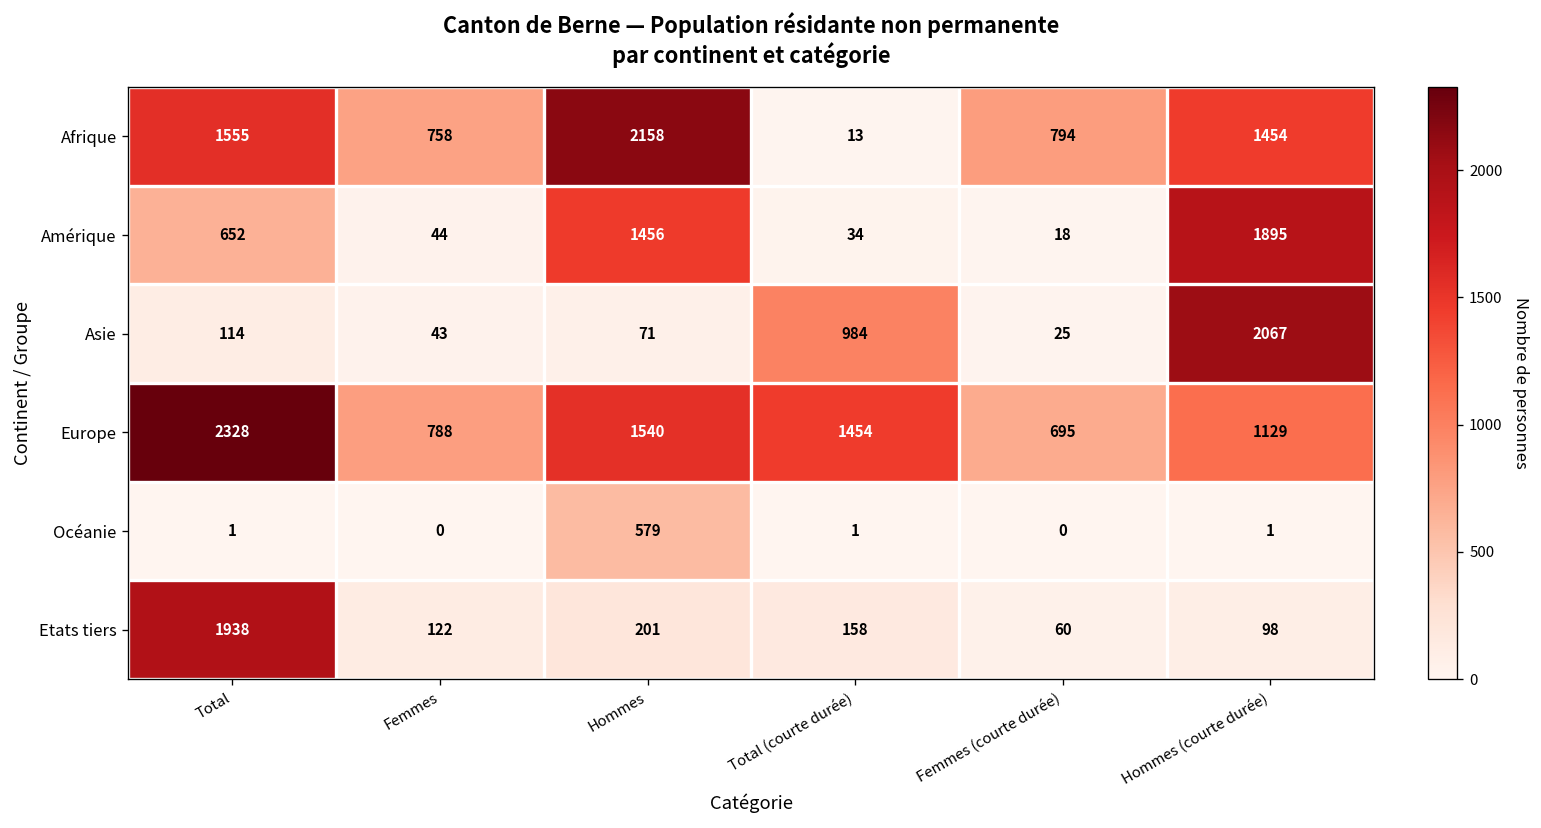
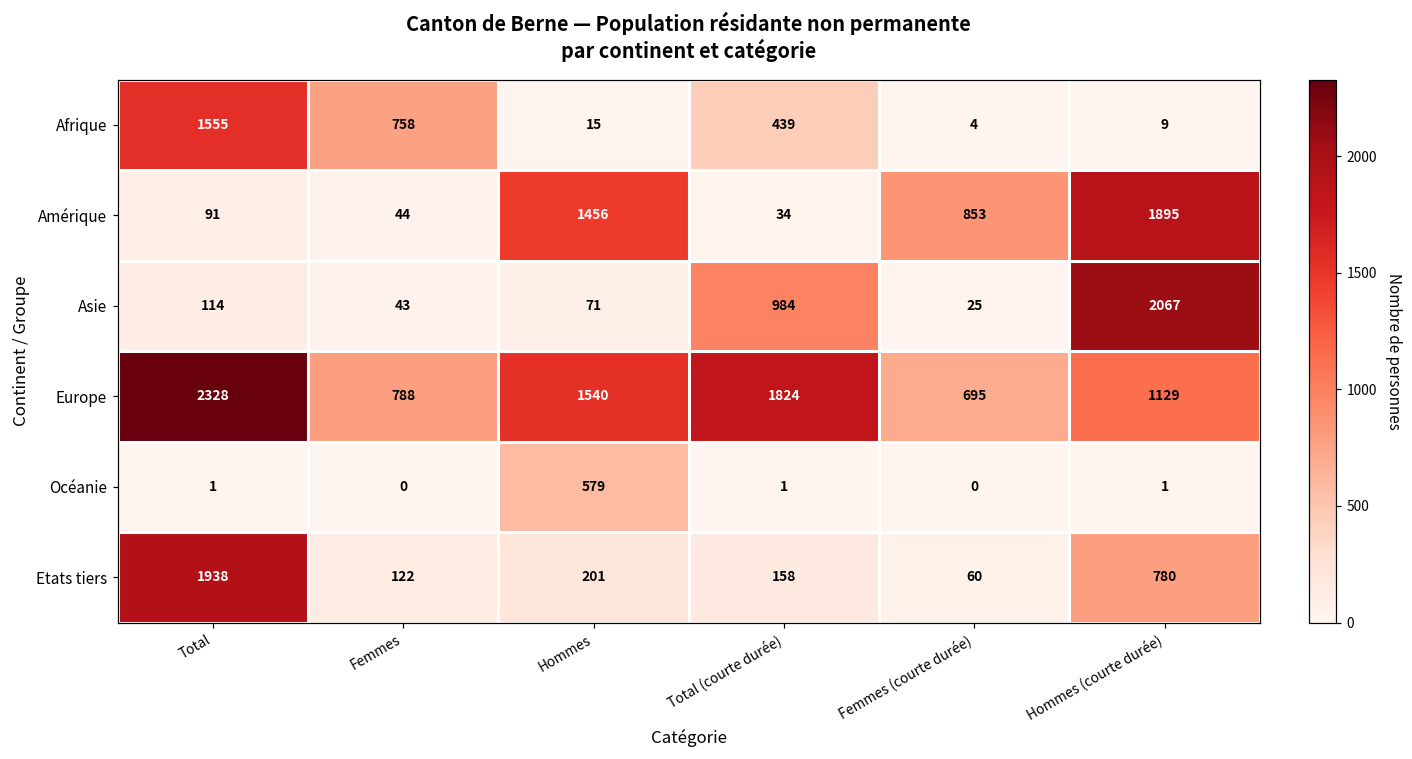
Afrique, Hommes: 2158 -> 15
Afrique, Total (courte durée): 13 -> 439
Afrique, Femmes (courte durée): 794 -> 4
Afrique, Hommes (courte durée): 1454 -> 9
Amérique, Total: 652 -> 91
Amérique, Femmes (courte durée): 18 -> 853
Europe, Total (courte durée): 1454 -> 1824
Etats tiers, Hommes (courte durée): 98 -> 780
